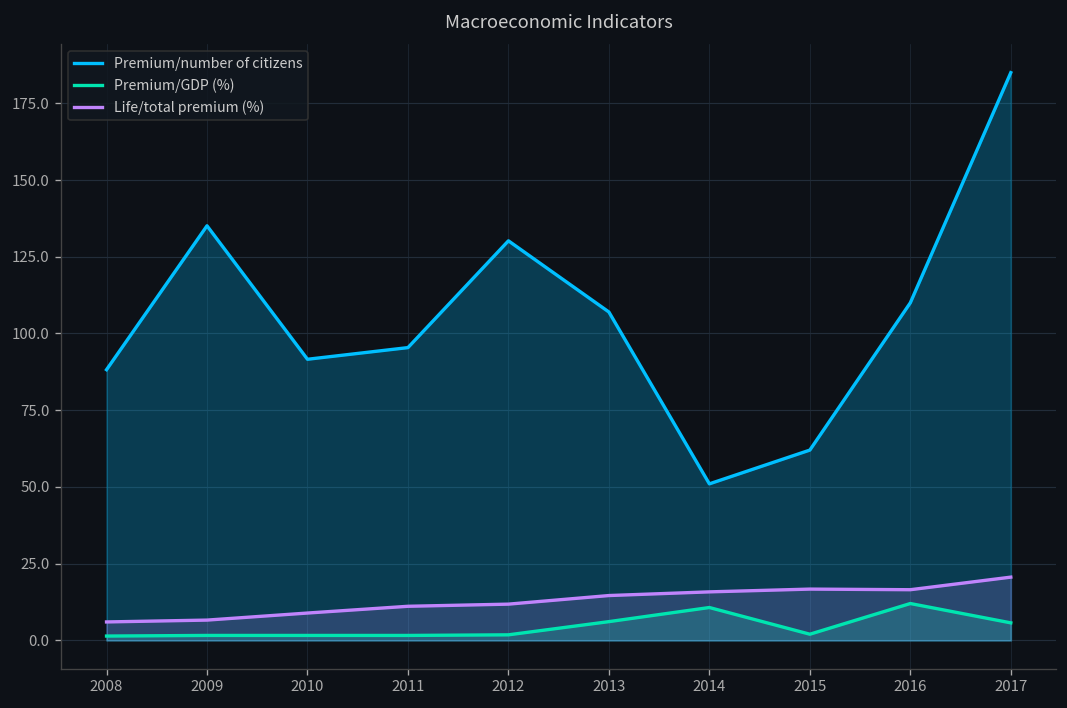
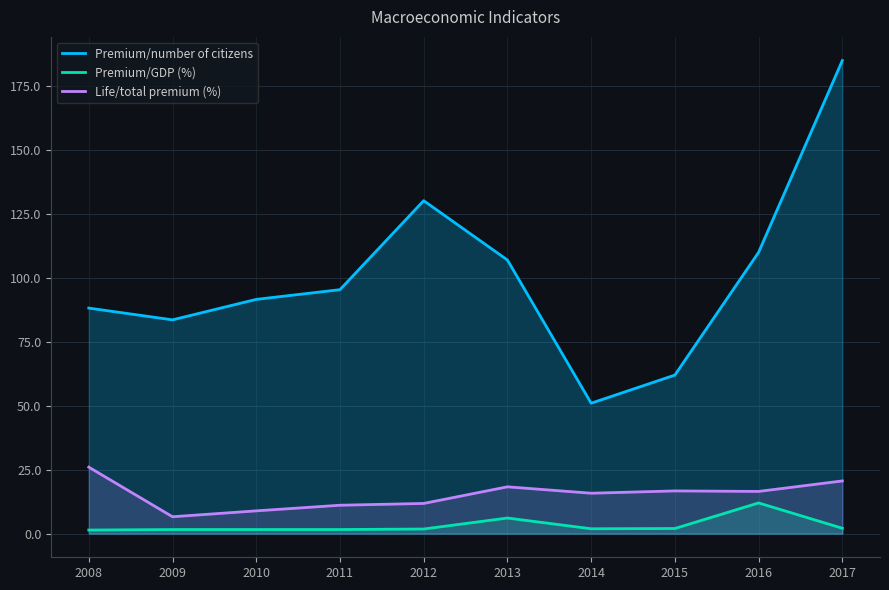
Life/total premium (%), 2008: 6 -> 26
Premium/number of citizens, 2009: 135 -> 84
Life/total premium (%), 2013: 15 -> 18
Premium/GDP (%), 2014: 11 -> 2
Premium/GDP (%), 2017: 6 -> 2
